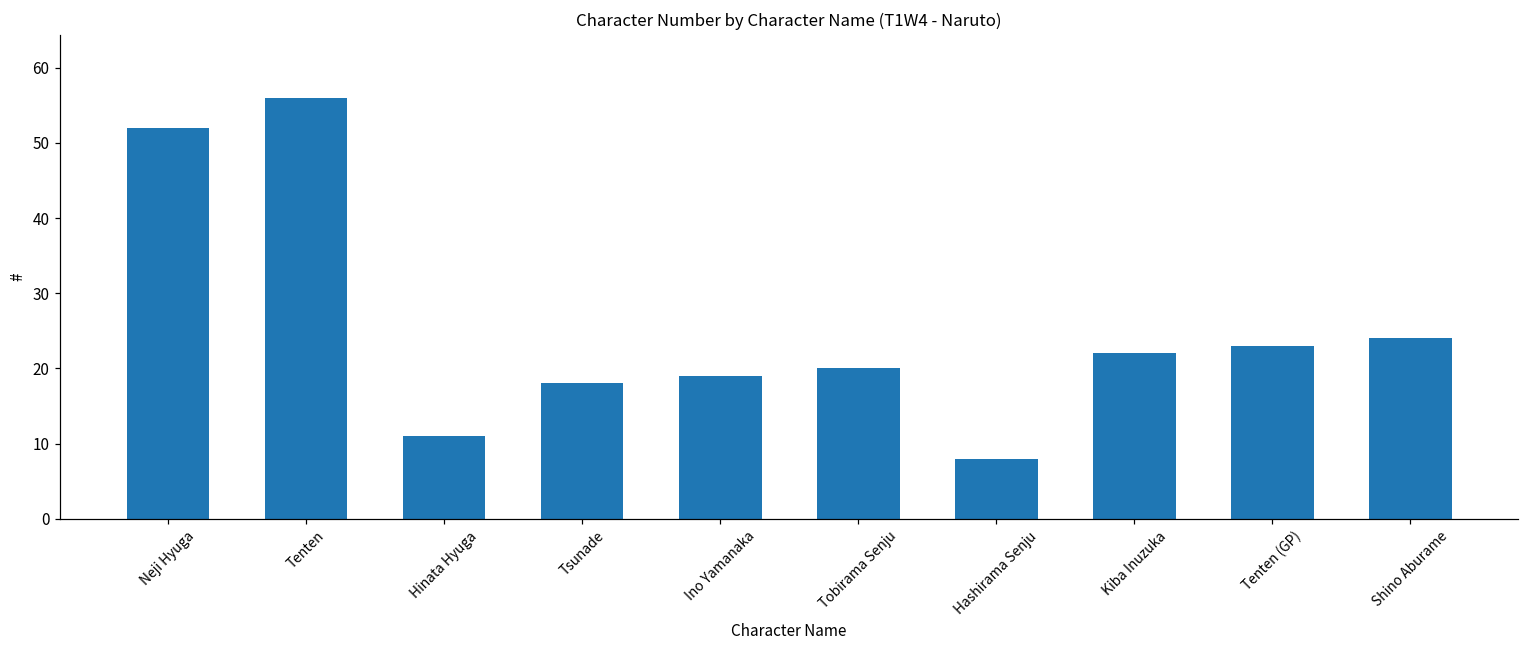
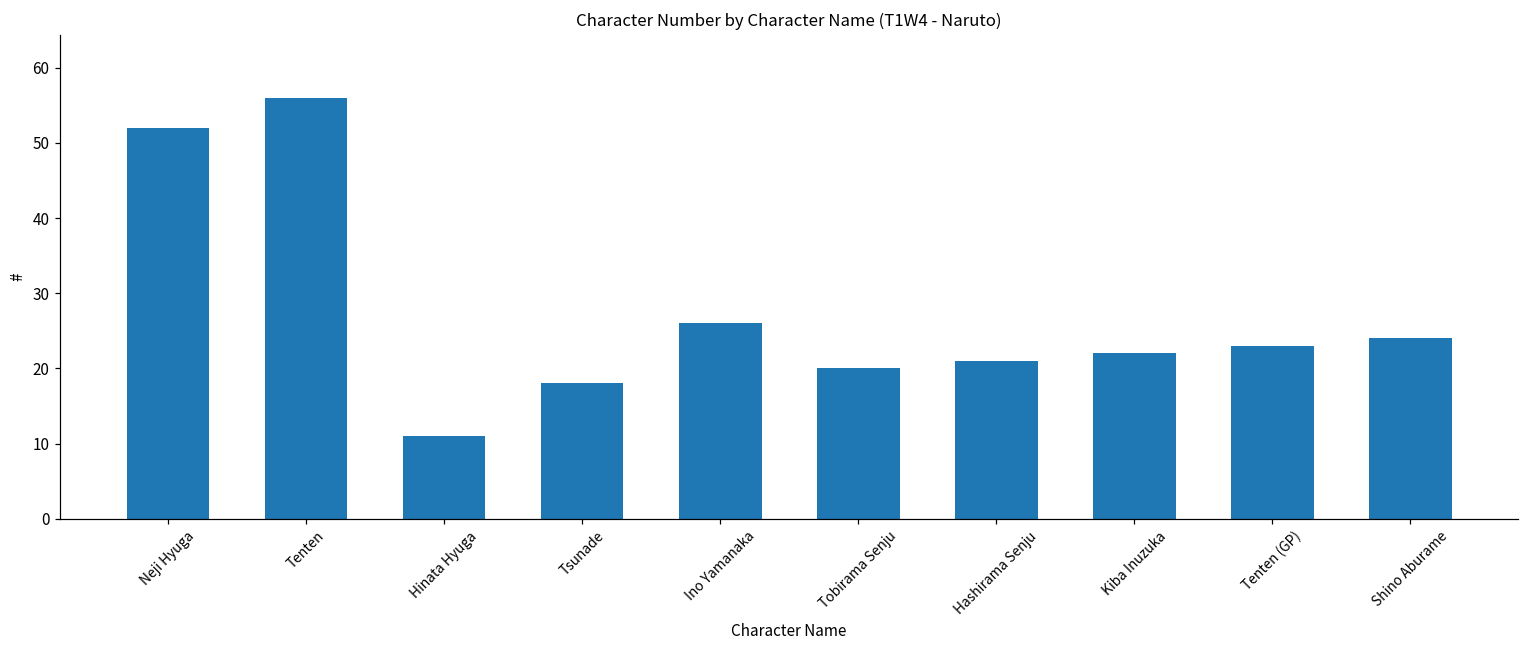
Ino Yamanaka: 19 -> 26
Hashirama Senju: 8 -> 21
